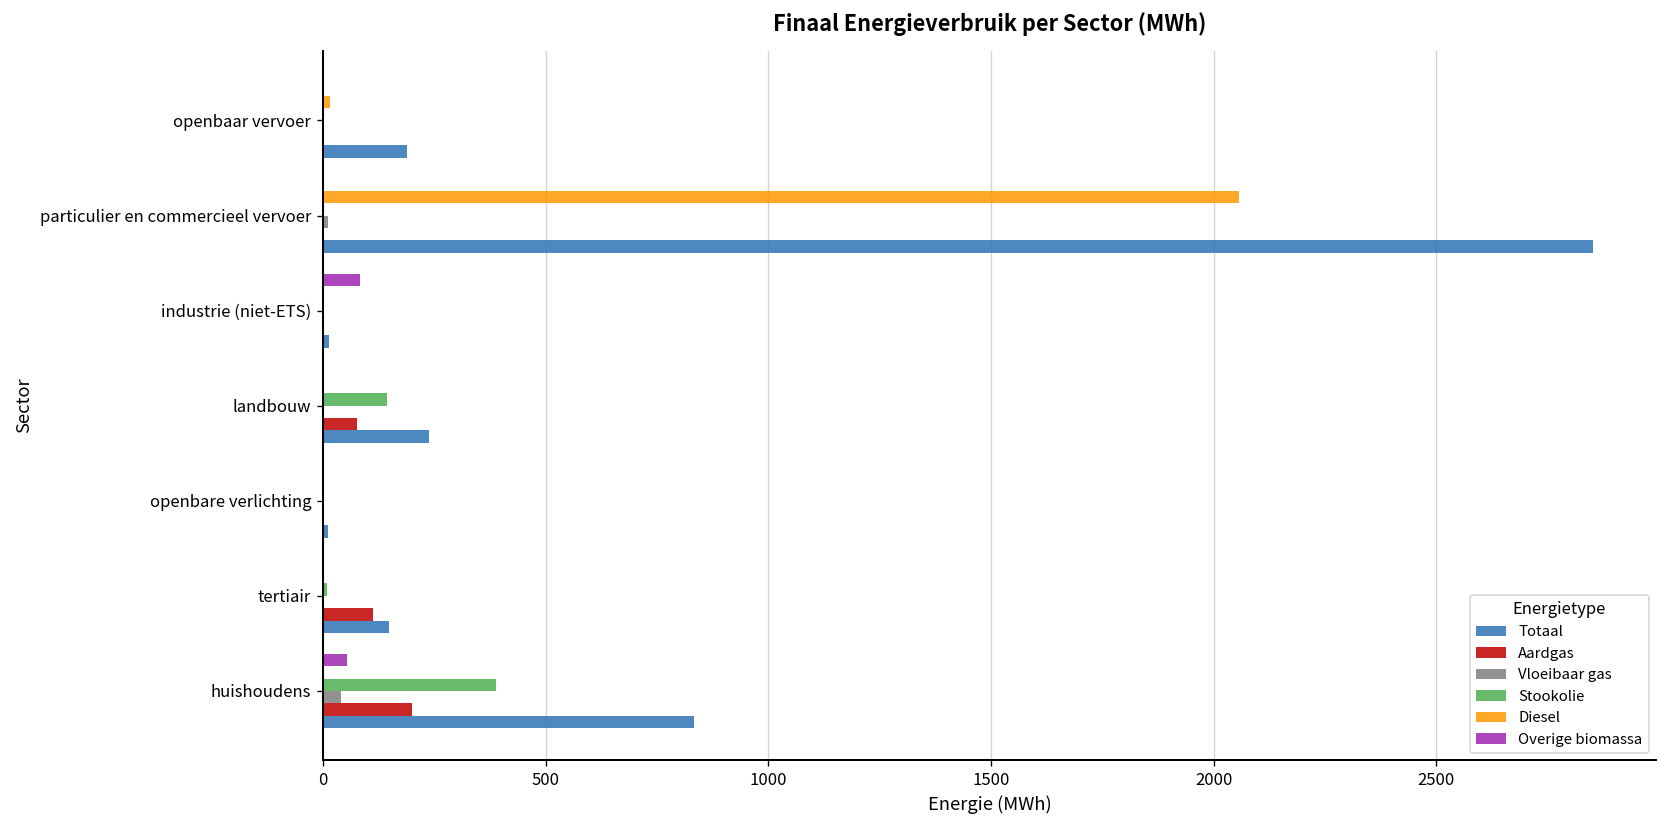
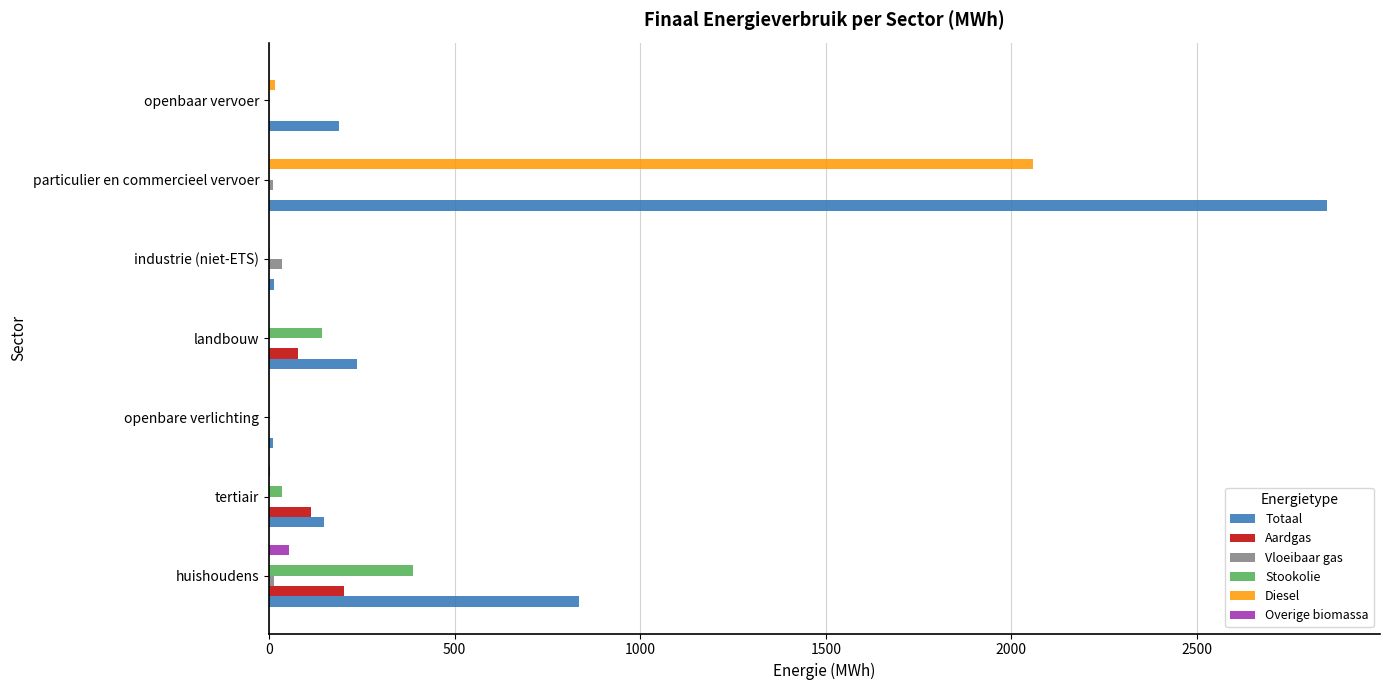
Overige biomassa, industrie (niet-ETS): 80 -> 0
Vloeibaar gas, industrie (niet-ETS): 0 -> 40
Stookolie, tertiair: 10 -> 30
Vloeibaar gas, huishoudens: 40 -> 10
